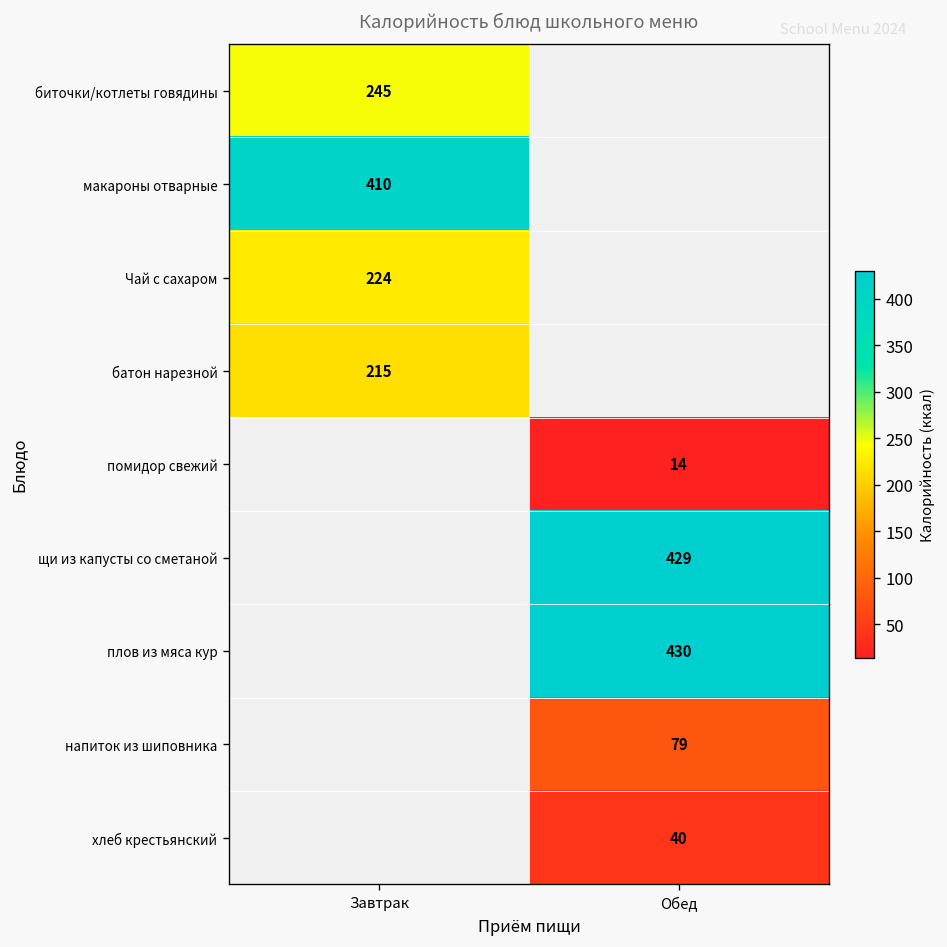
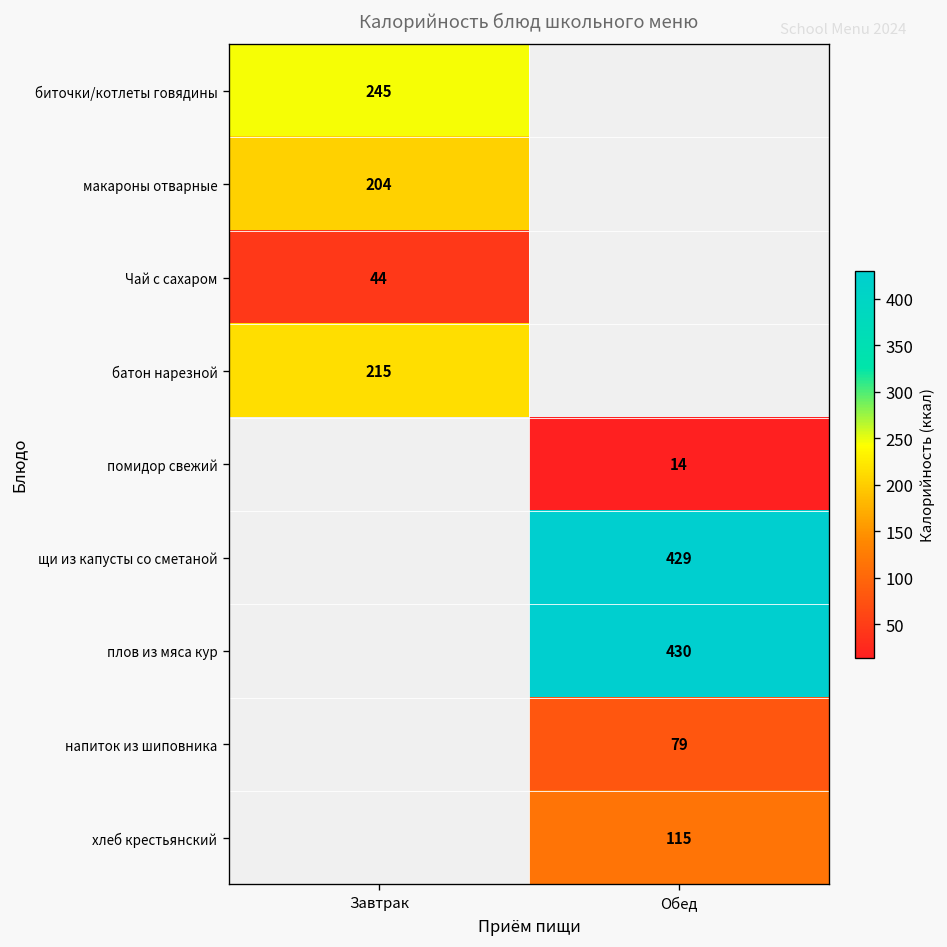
макароны отварные, Завтрак: 410 -> 204
Чай с сахаром, Завтрак: 224 -> 44
хлеб крестьянский, Обед: 40 -> 115
